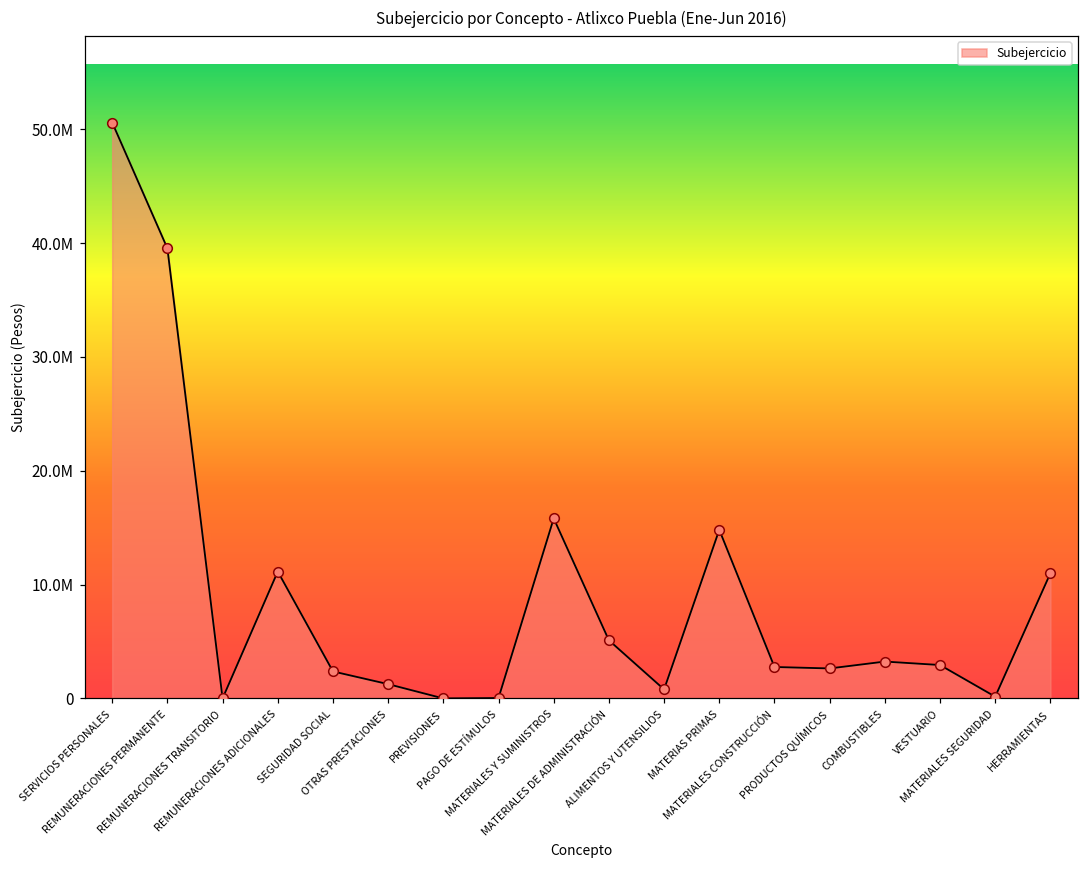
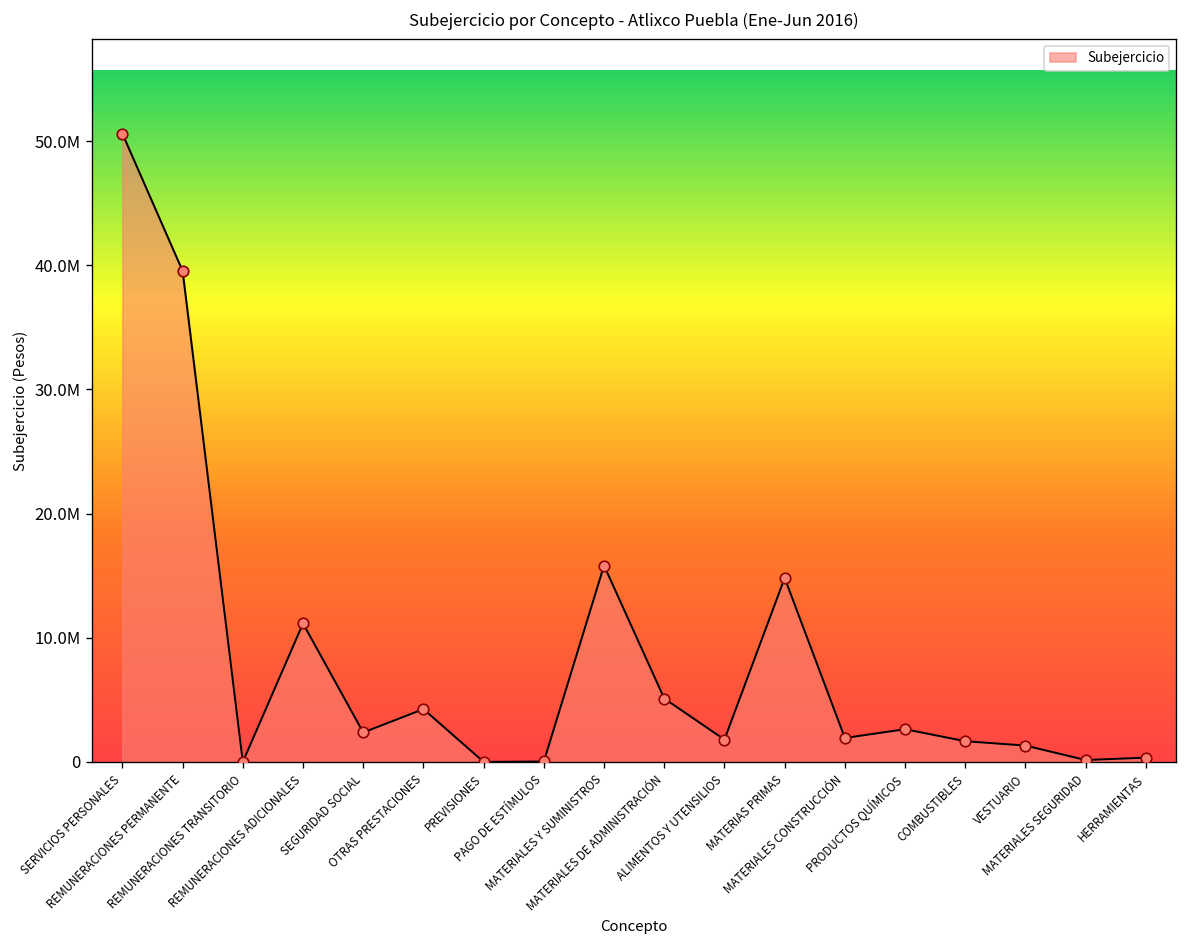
OTRAS PRESTACIONES: 1300000 -> 4300000
ALIMENTOS Y UTENSILIOS: 800000 -> 1800000
MATERIALES CONSTRUCCIÓN: 2800000 -> 1900000
COMBUSTIBLES: 3200000 -> 1700000
VESTUARIO: 2900000 -> 1300000
HERRAMIENTAS: 11000000 -> 300000
